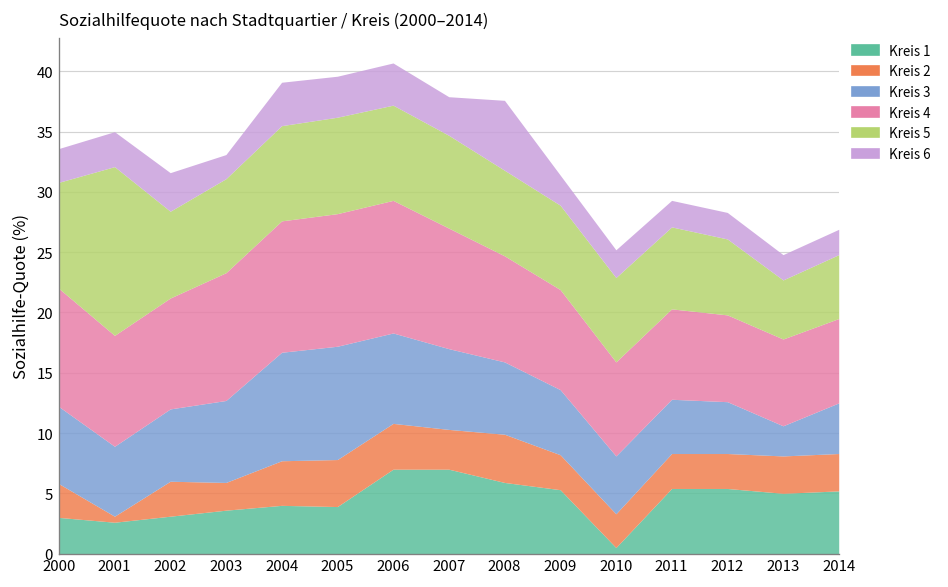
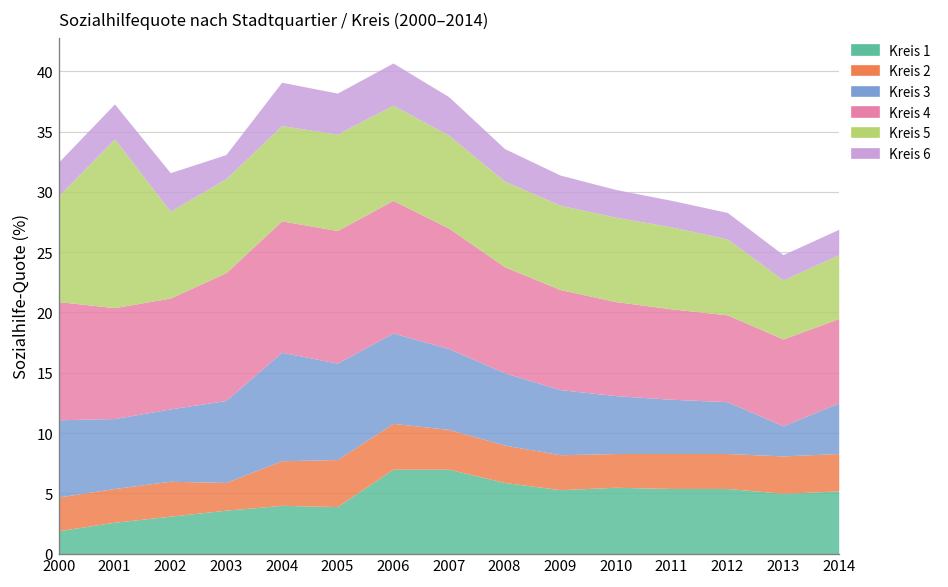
Kreis 1, 2000: 3.0 -> 1.9
Kreis 2, 2001: 0.5 -> 2.8
Kreis 3, 2005: 9.4 -> 8.0
Kreis 2, 2008: 4.0 -> 3.1
Kreis 6, 2008: 5.8 -> 2.7
Kreis 1, 2010: 0.5 -> 5.5
